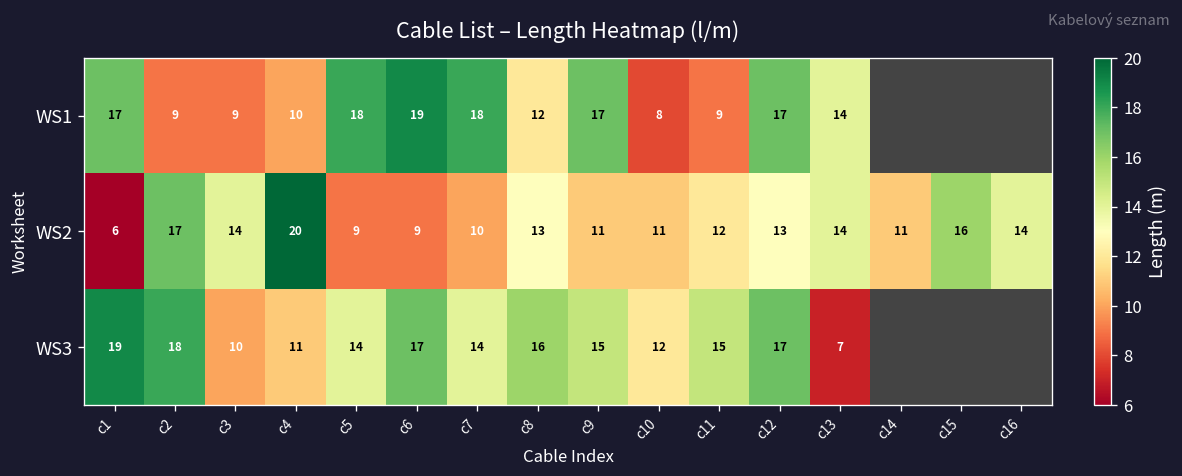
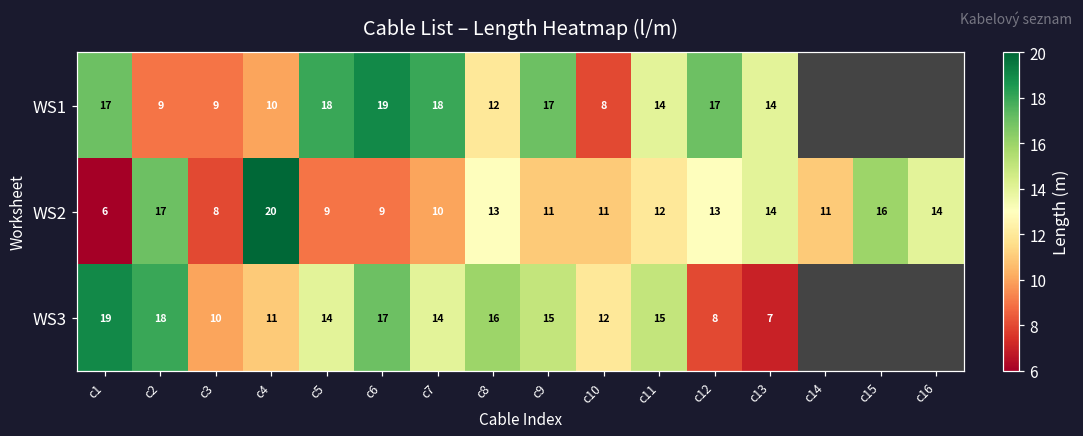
WS1, c11: 9 -> 14
WS2, c3: 14 -> 8
WS3, c12: 17 -> 8
